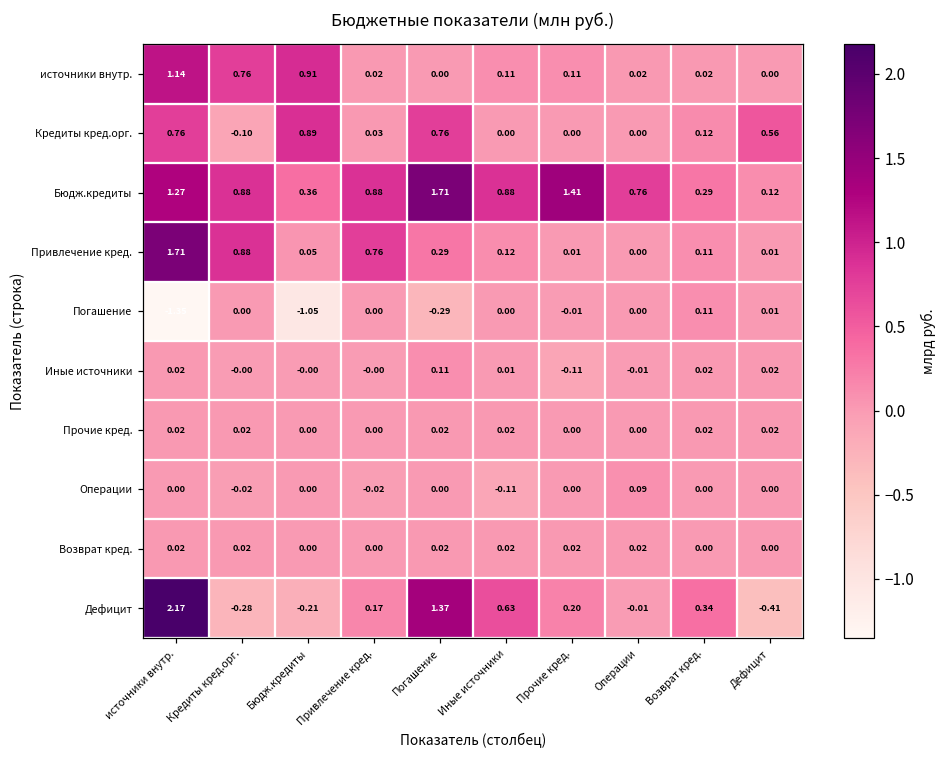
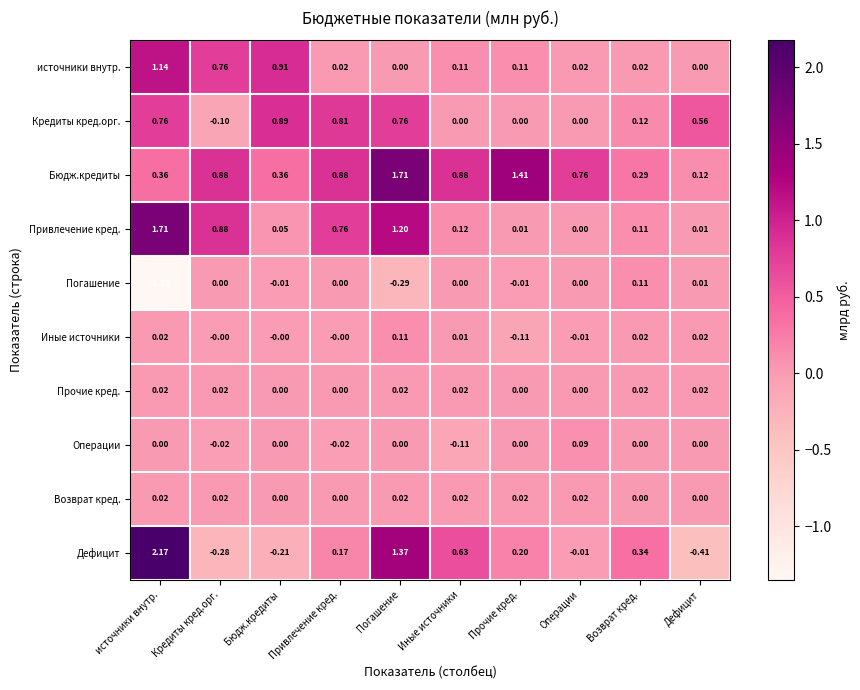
Кредиты кред.орг., Привлечение кред.: 0.03 -> 0.81
Бюдж.кредиты, источники внутр.: 1.27 -> 0.36
Привлечение кред., Погашение: 0.29 -> 1.20
Погашение, Бюдж.кредиты: -1.05 -> -0.01
